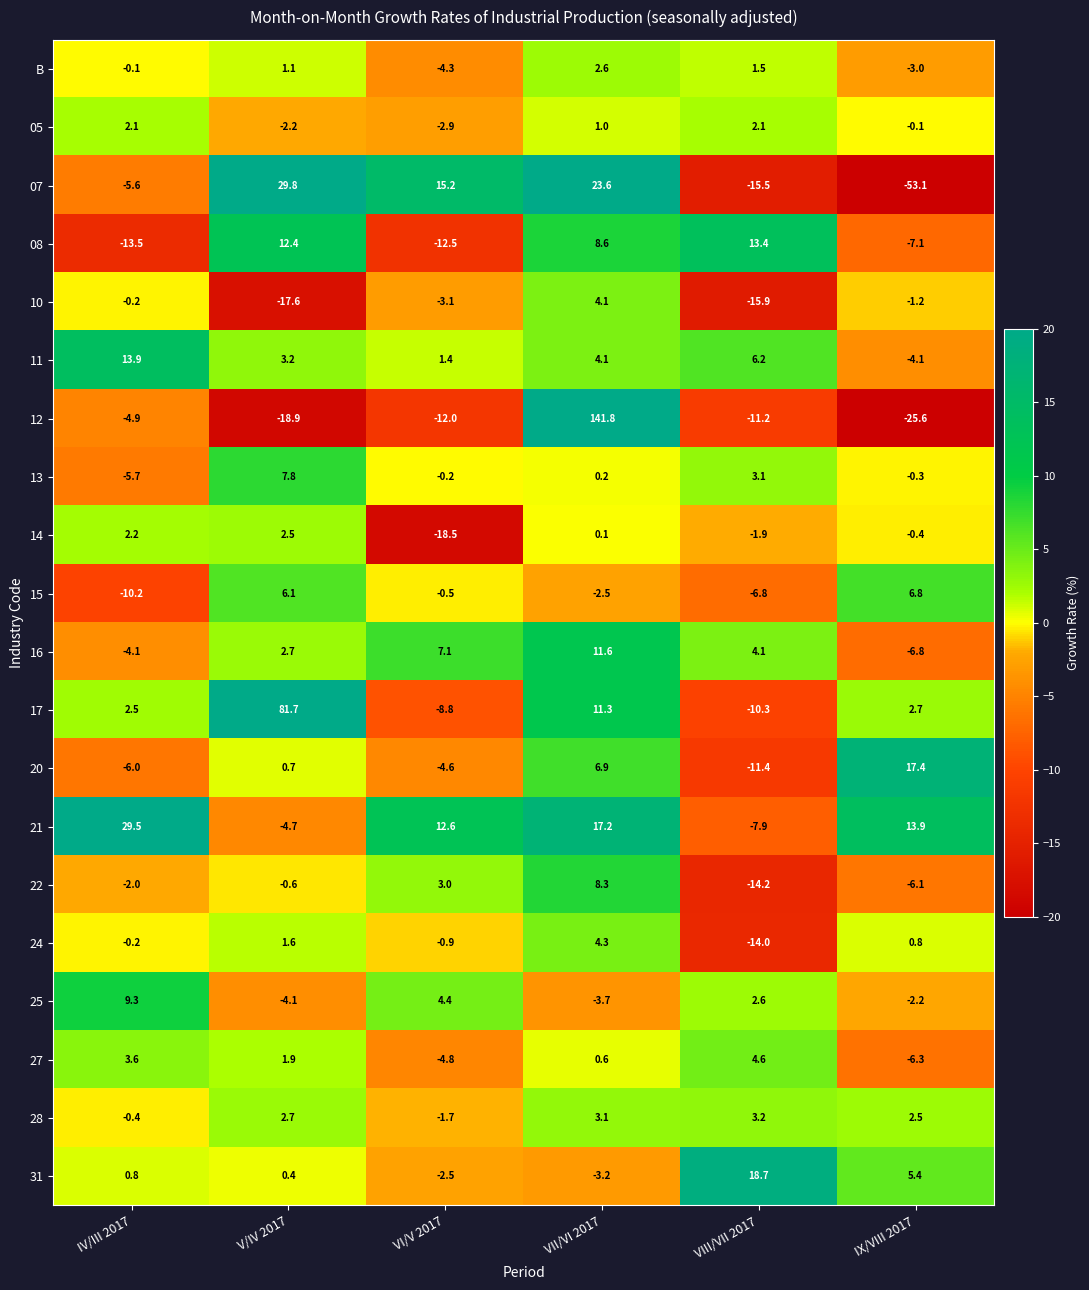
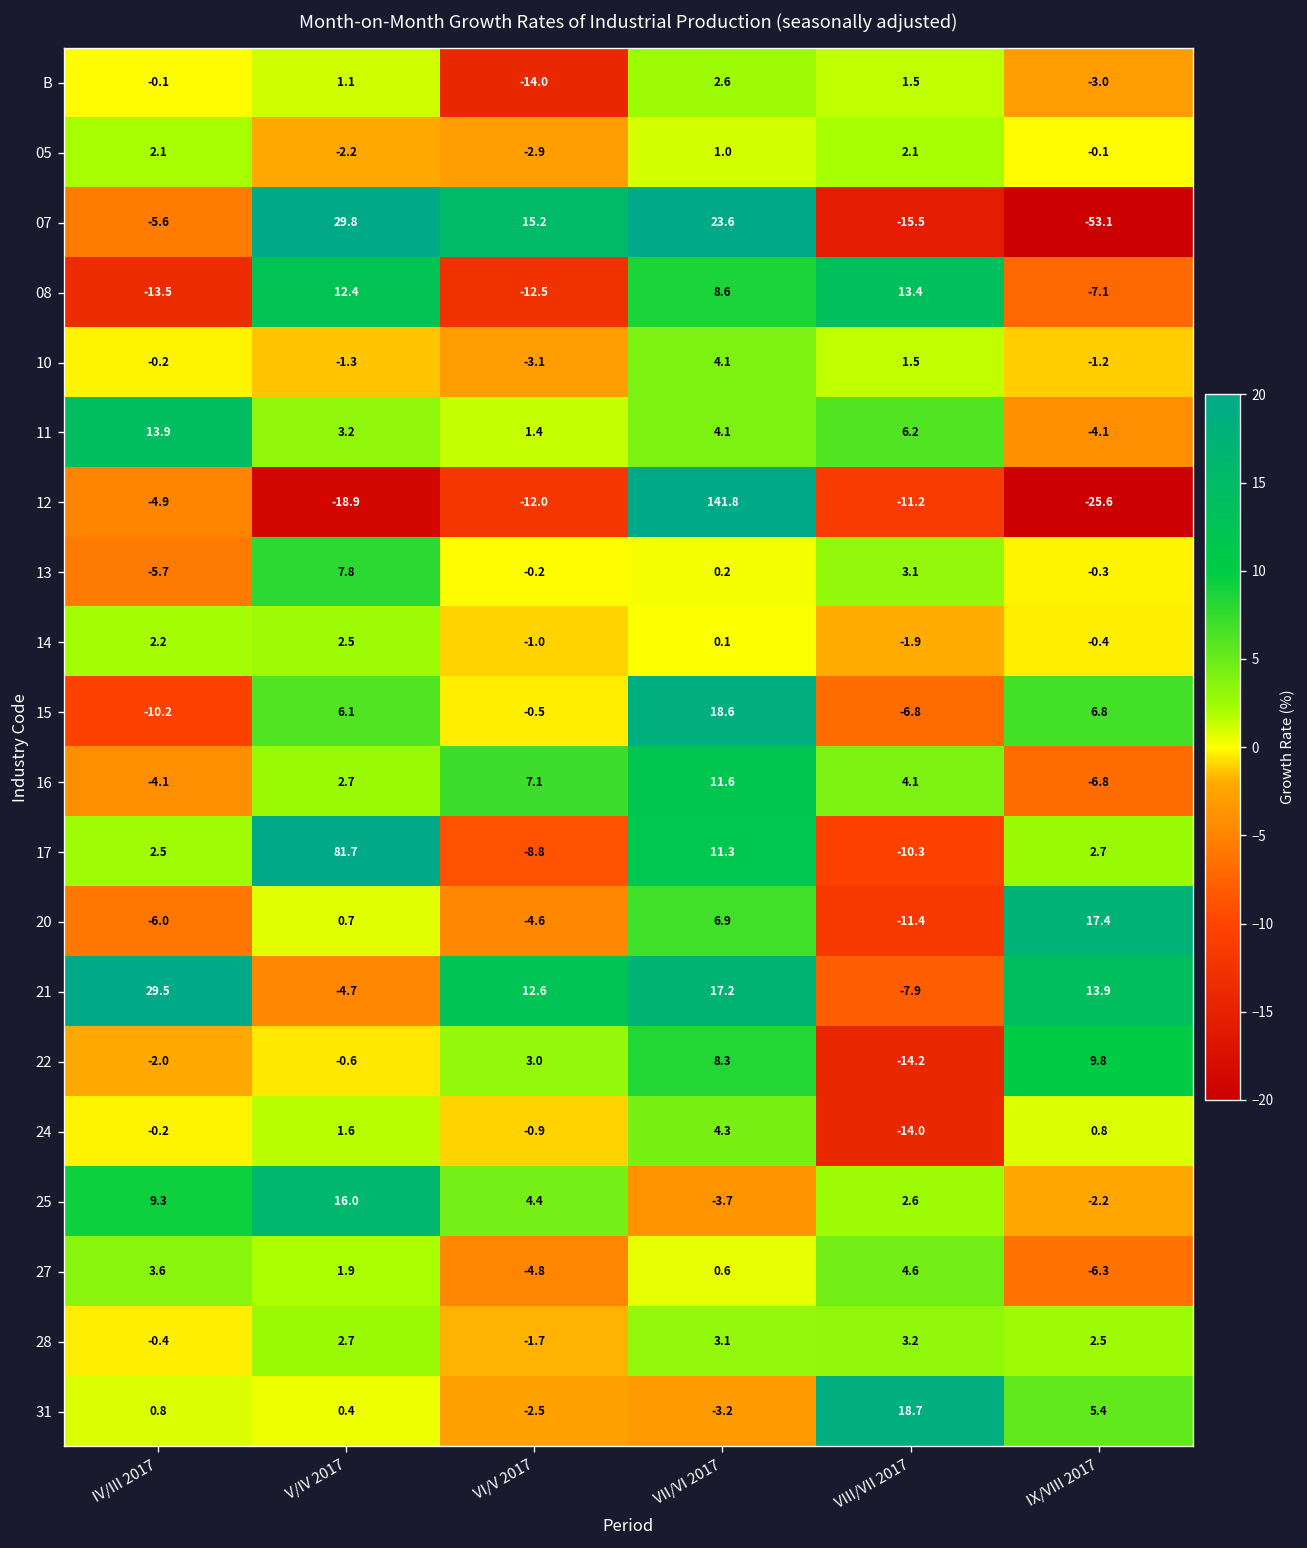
B, VI/V 2017: -4.3 -> -14.0
10, V/IV 2017: -17.6 -> -1.3
10, VIII/VII 2017: -15.9 -> 1.5
14, VI/V 2017: -18.5 -> -1.0
15, VII/VI 2017: -2.5 -> 18.6
22, IX/VIII 2017: -6.1 -> 9.8
25, V/IV 2017: -4.1 -> 16.0
